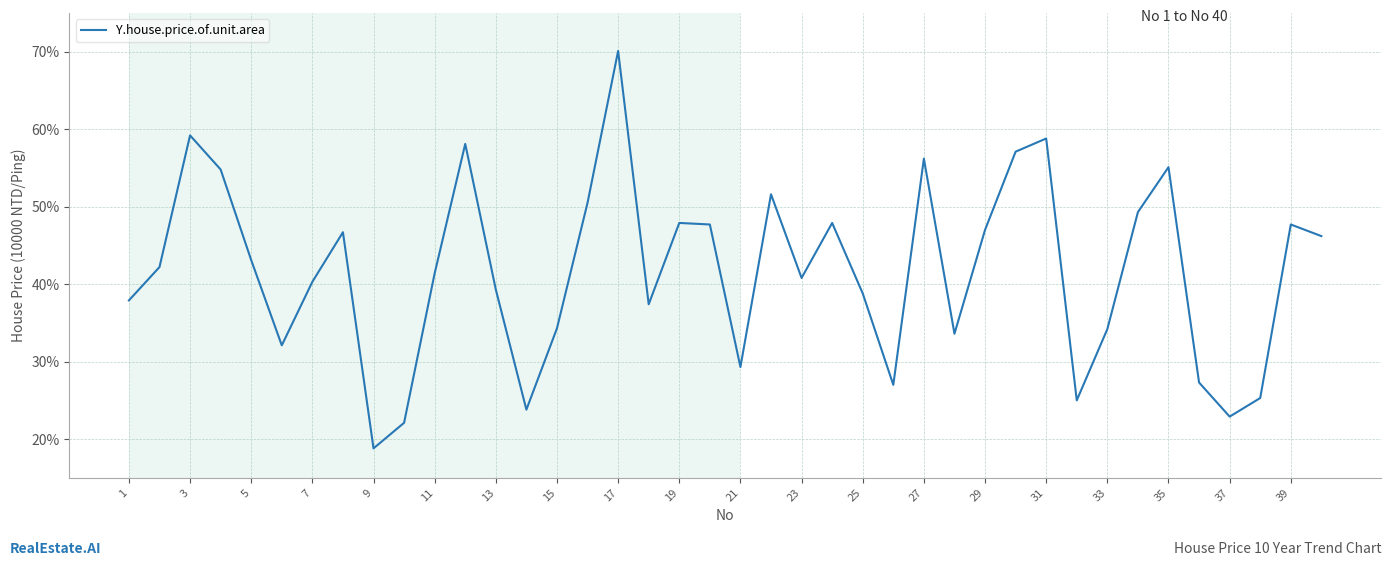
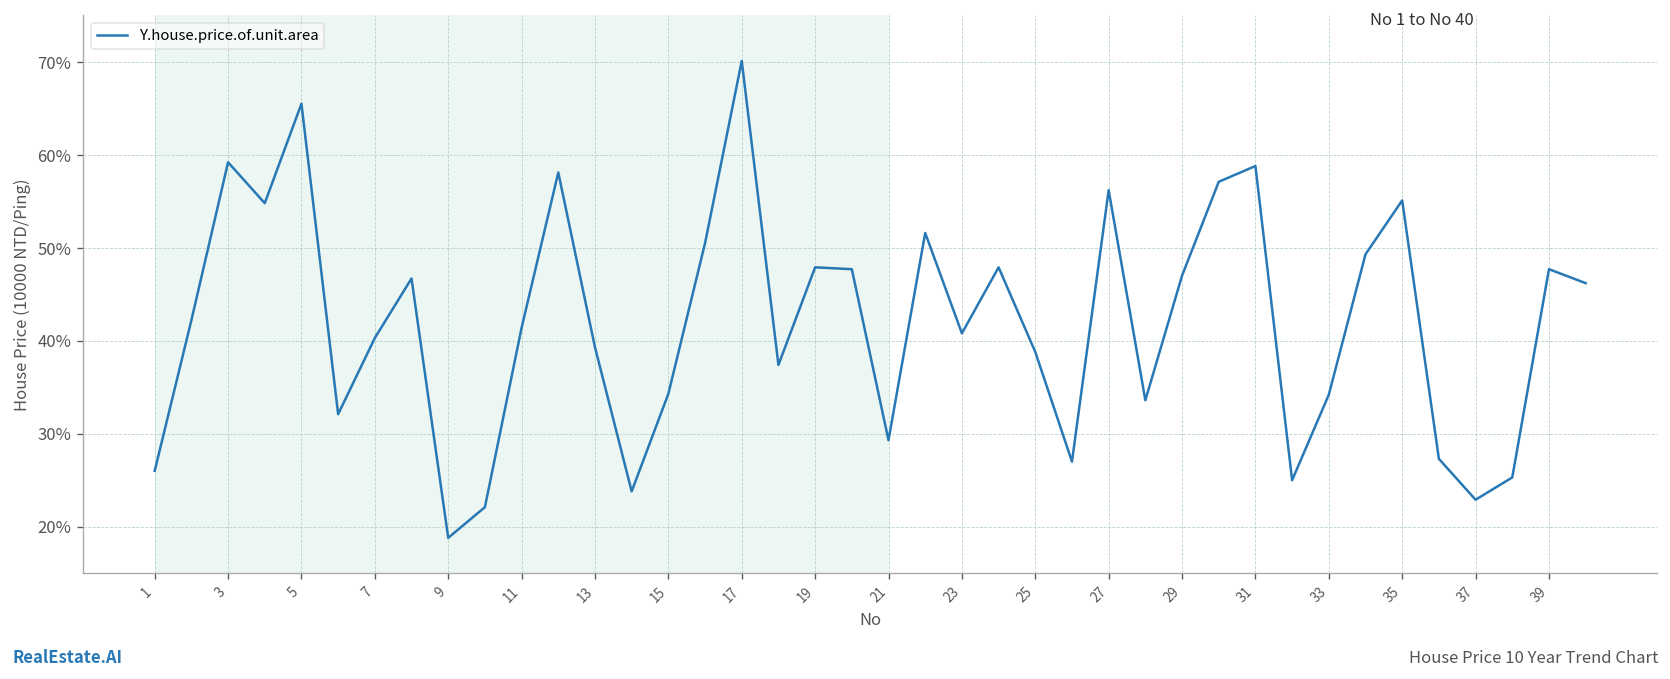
1: 38% -> 26%
5: 43% -> 66%
